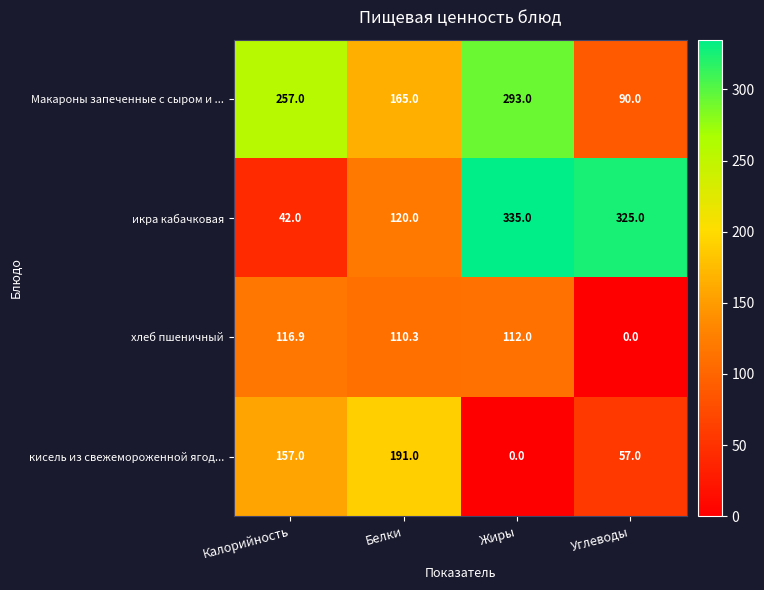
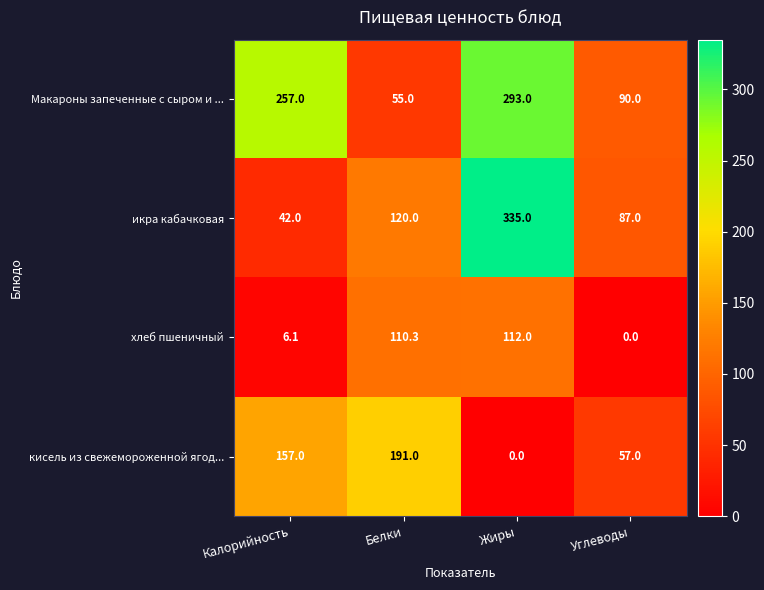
Макароны запеченные с сыром и ..., Белки: 165.0 -> 55.0
икра кабачковая, Углеводы: 325.0 -> 87.0
хлеб пшеничный, Калорийность: 116.9 -> 6.1
